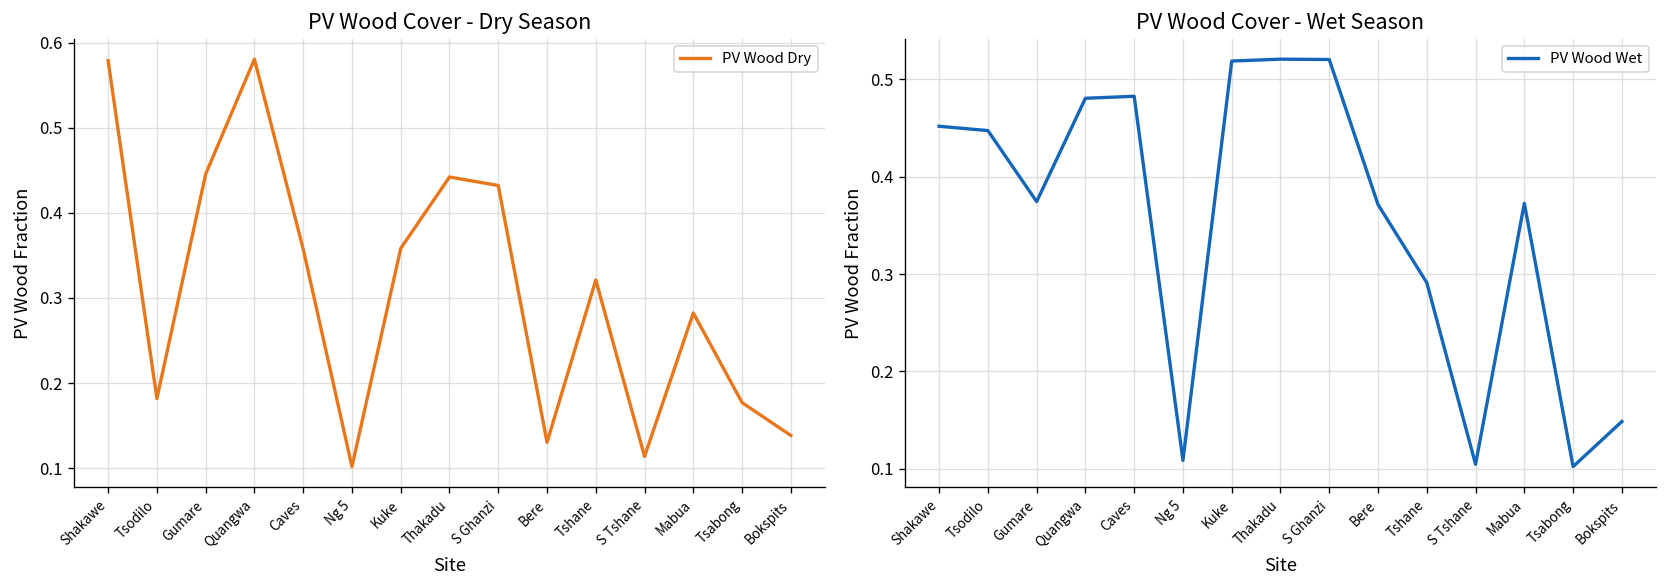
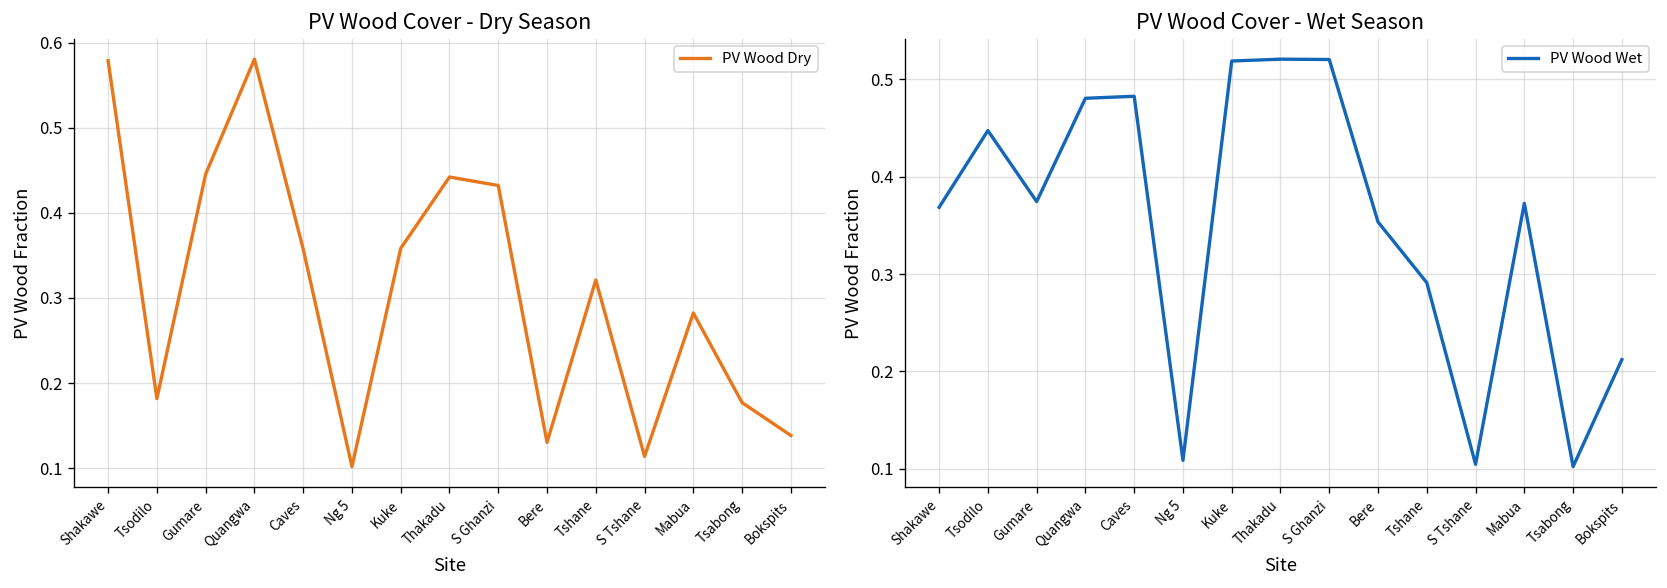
PV Wood Cover - Wet Season, Shakawe: 0.45 -> 0.37
PV Wood Cover - Wet Season, Bere: 0.37 -> 0.35
PV Wood Cover - Wet Season, Bokspits: 0.15 -> 0.21
